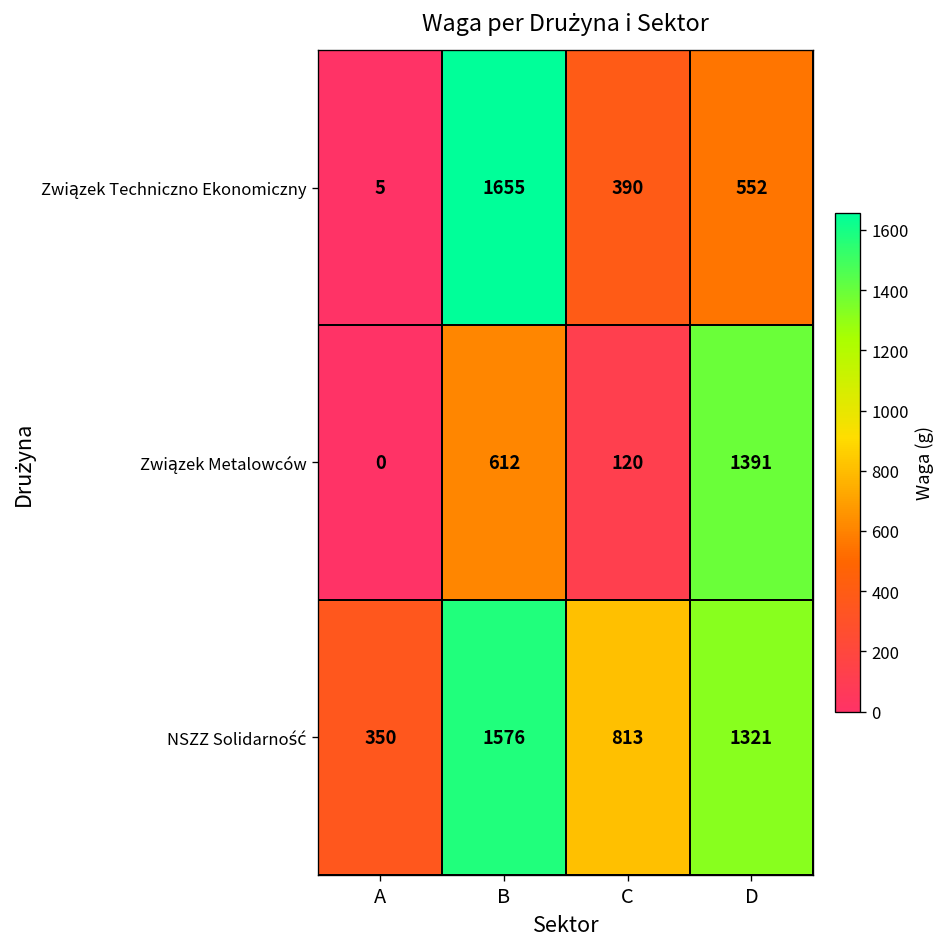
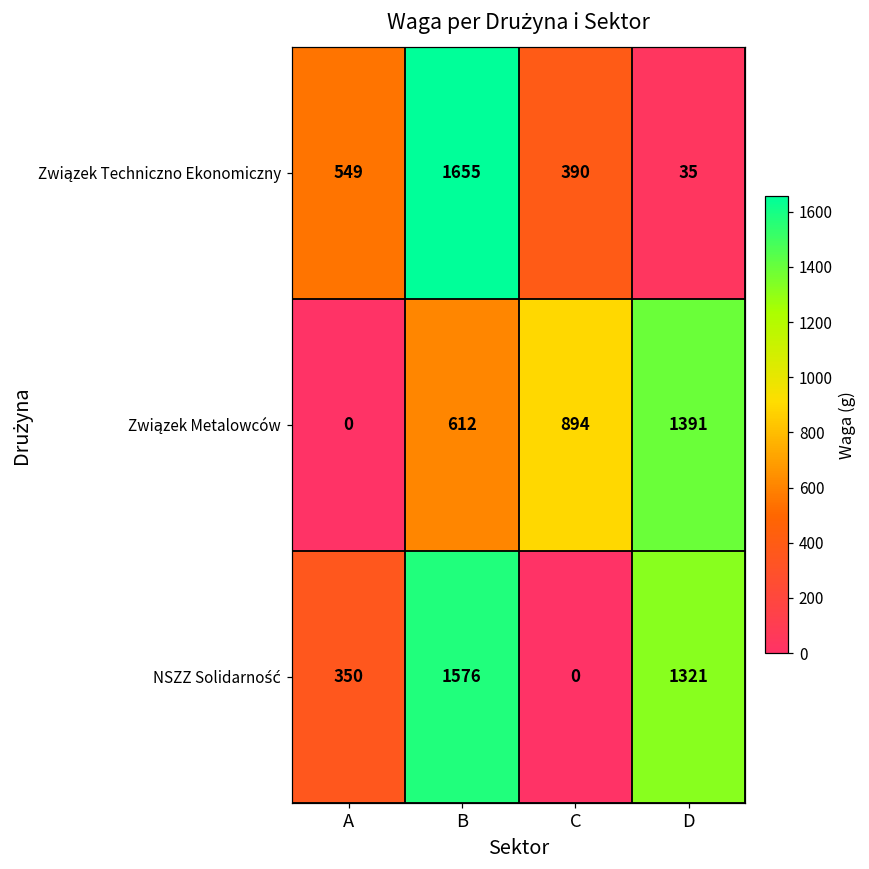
Związek Techniczno Ekonomiczny, A: 5 -> 549
Związek Techniczno Ekonomiczny, D: 552 -> 35
Związek Metalowców, C: 120 -> 894
NSZZ Solidarność, C: 813 -> 0
